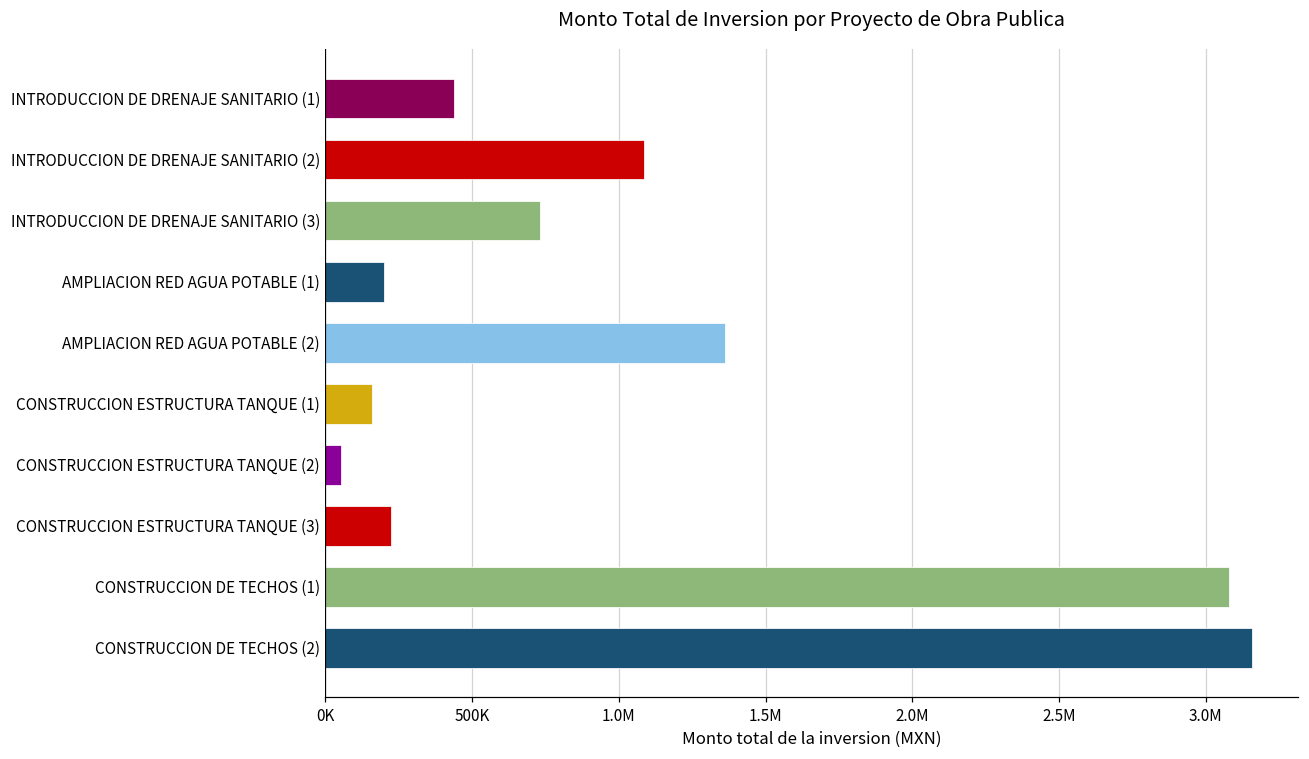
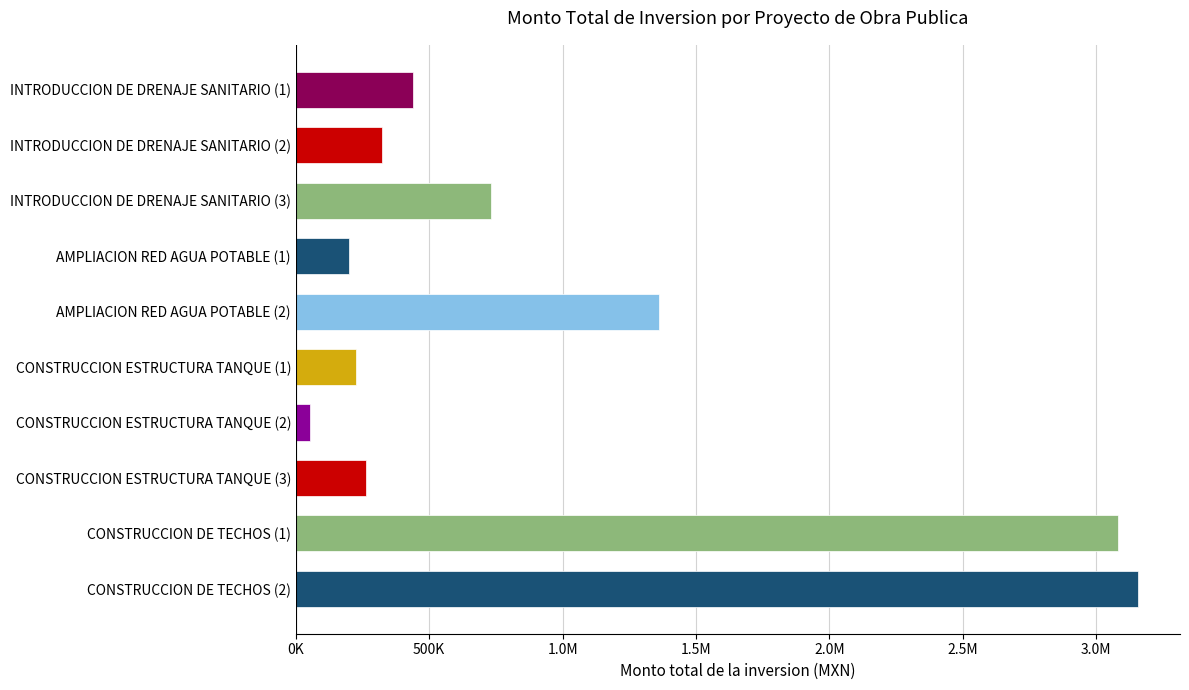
INTRODUCCION DE DRENAJE SANITARIO (2): 1090000 -> 320000
CONSTRUCCION ESTRUCTURA TANQUE (1): 160000 -> 220000
CONSTRUCCION ESTRUCTURA TANQUE (3): 220000 -> 260000
